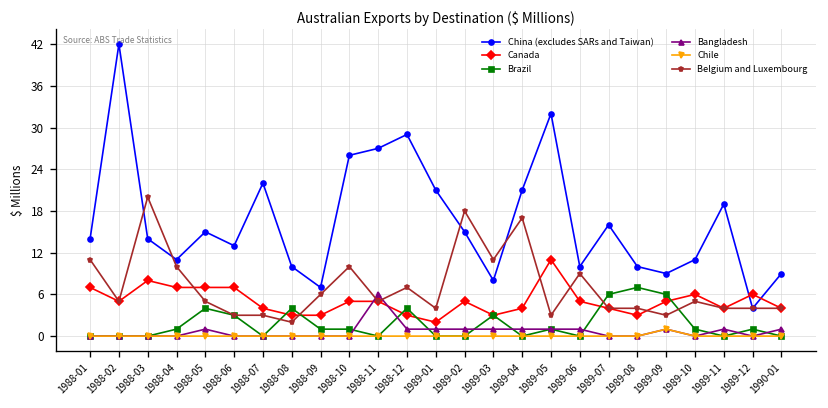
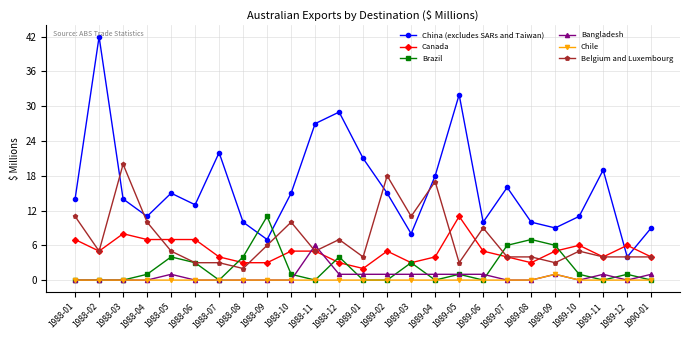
Brazil, 1988-09: 1 -> 11
China (excludes SARs and Taiwan), 1988-10: 26 -> 15
China (excludes SARs and Taiwan), 1989-04: 21 -> 18
